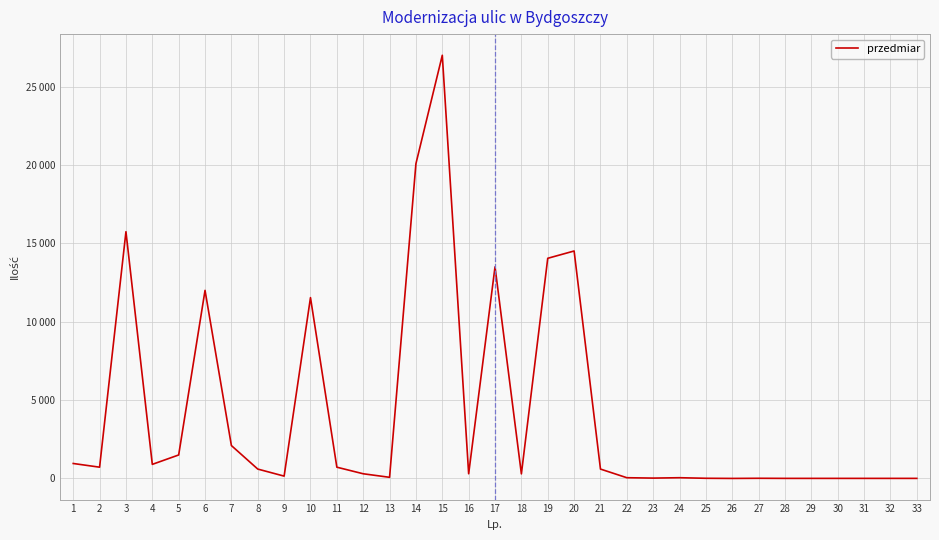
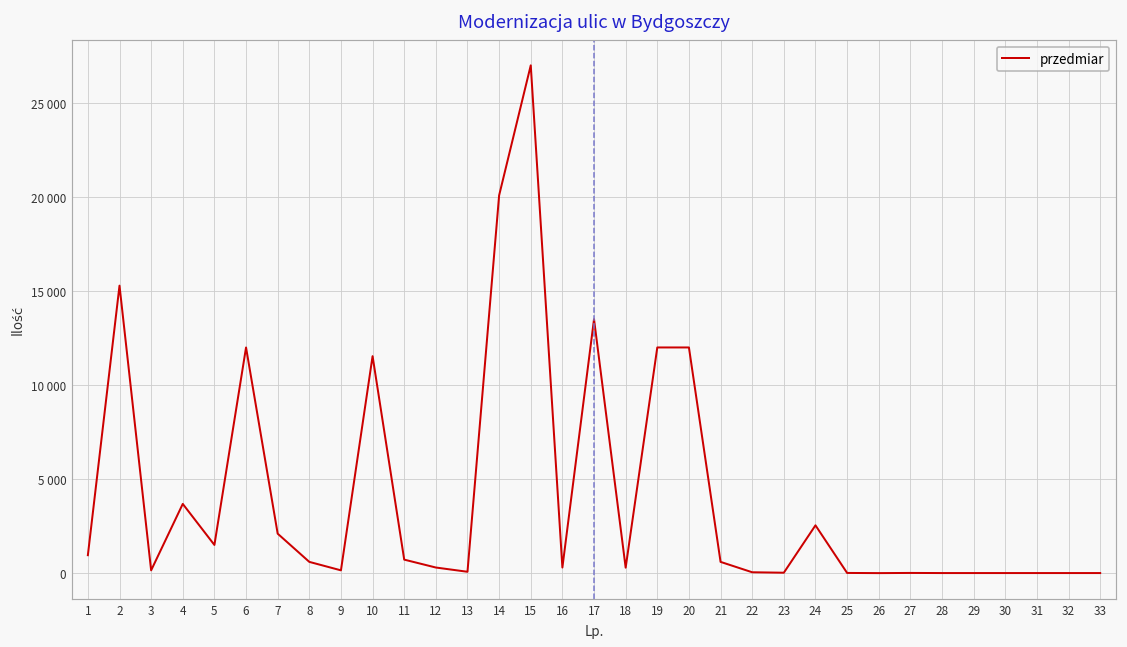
2: 700 -> 15300
3: 15700 -> 200
4: 900 -> 3700
19: 14000 -> 12000
20: 14500 -> 12000
24: 0 -> 2500
